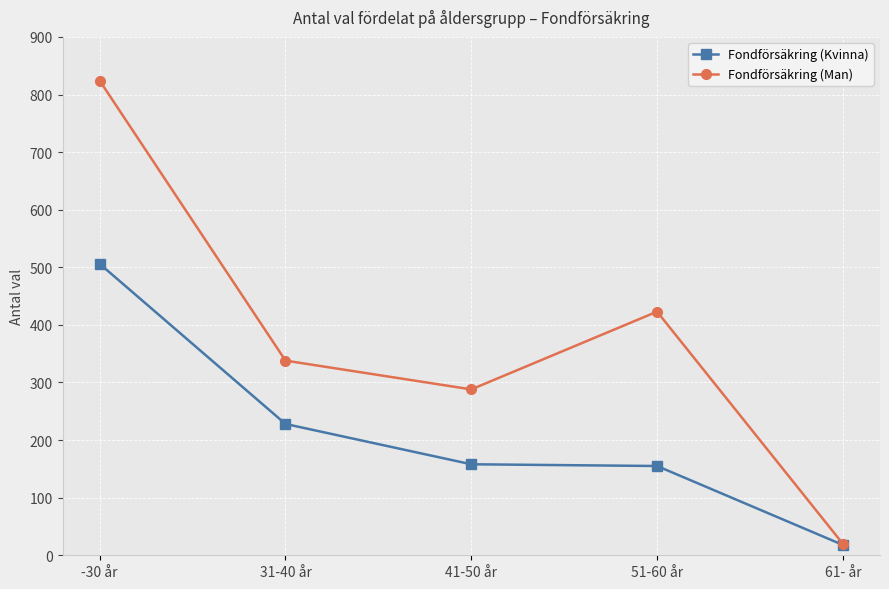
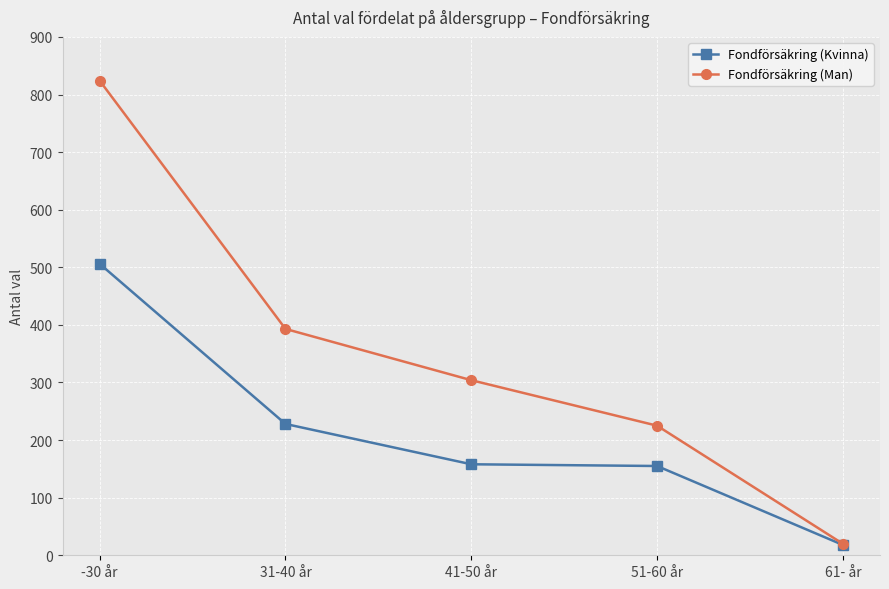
Fondförsäkring (Man), 31-40 år: 340 -> 390
Fondförsäkring (Man), 41-50 år: 290 -> 300
Fondförsäkring (Man), 51-60 år: 420 -> 230
